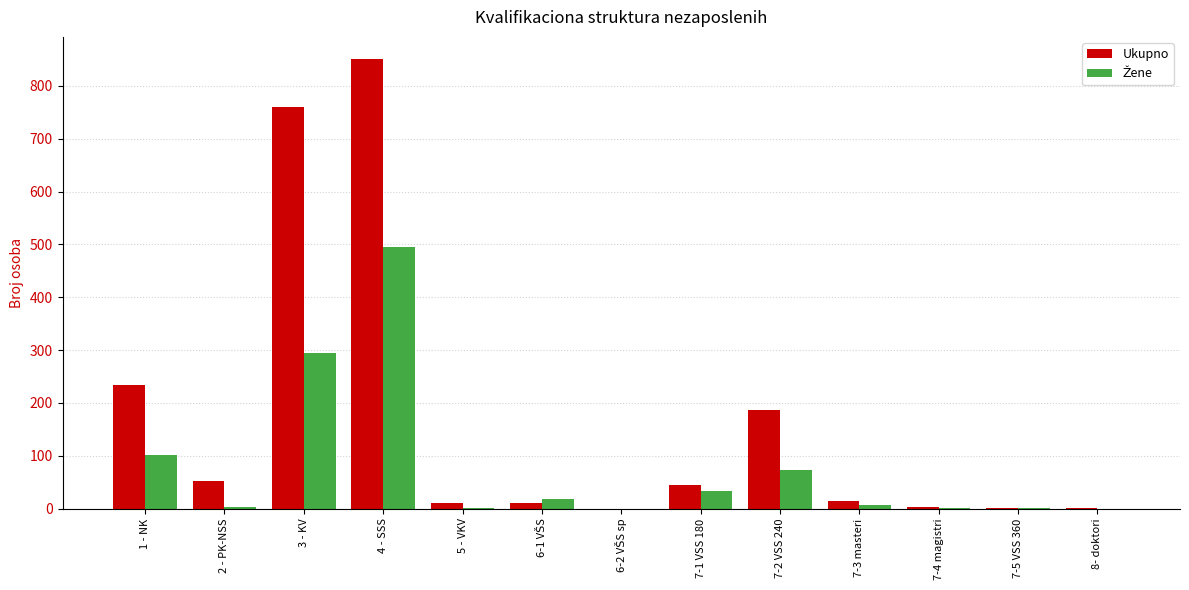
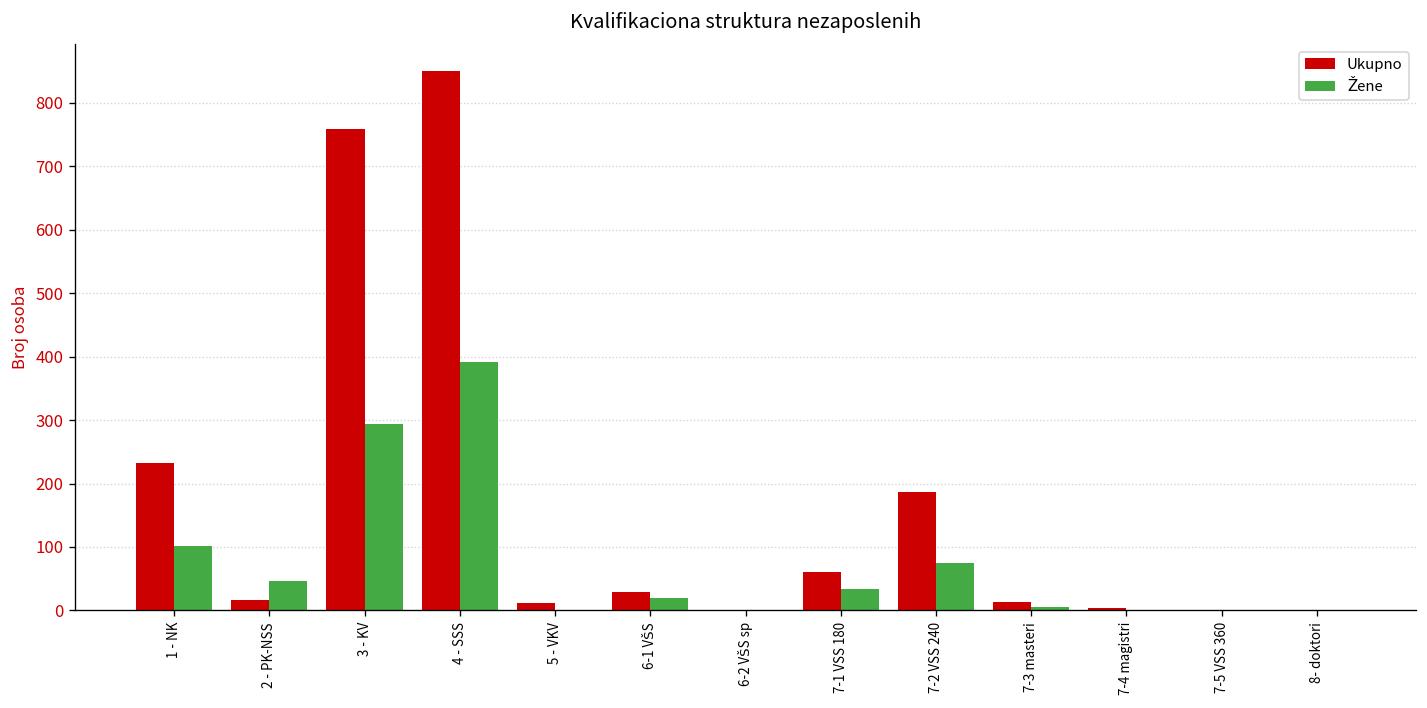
Ukupno, 2 - PK-NSS: 50 -> 20
Žene, 2 - PK-NSS: 0 -> 50
Žene, 4 - SSS: 500 -> 390
Ukupno, 6-1 VŠS: 10 -> 30
Ukupno, 7-1 VSS 180: 50 -> 60
